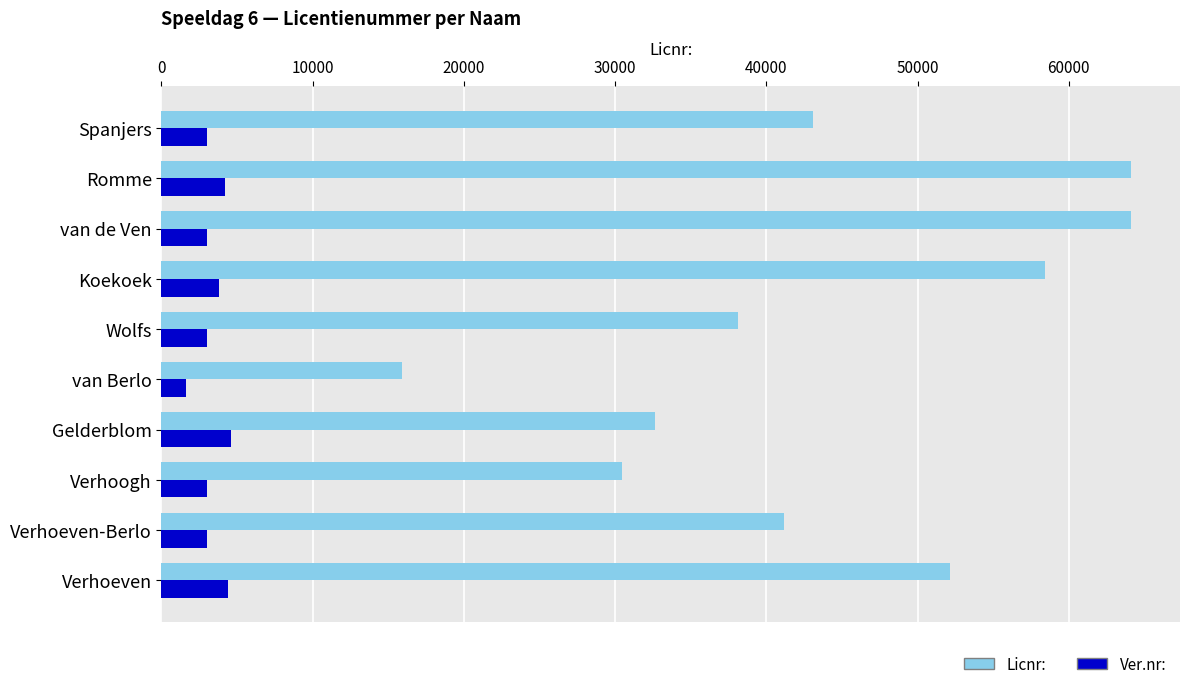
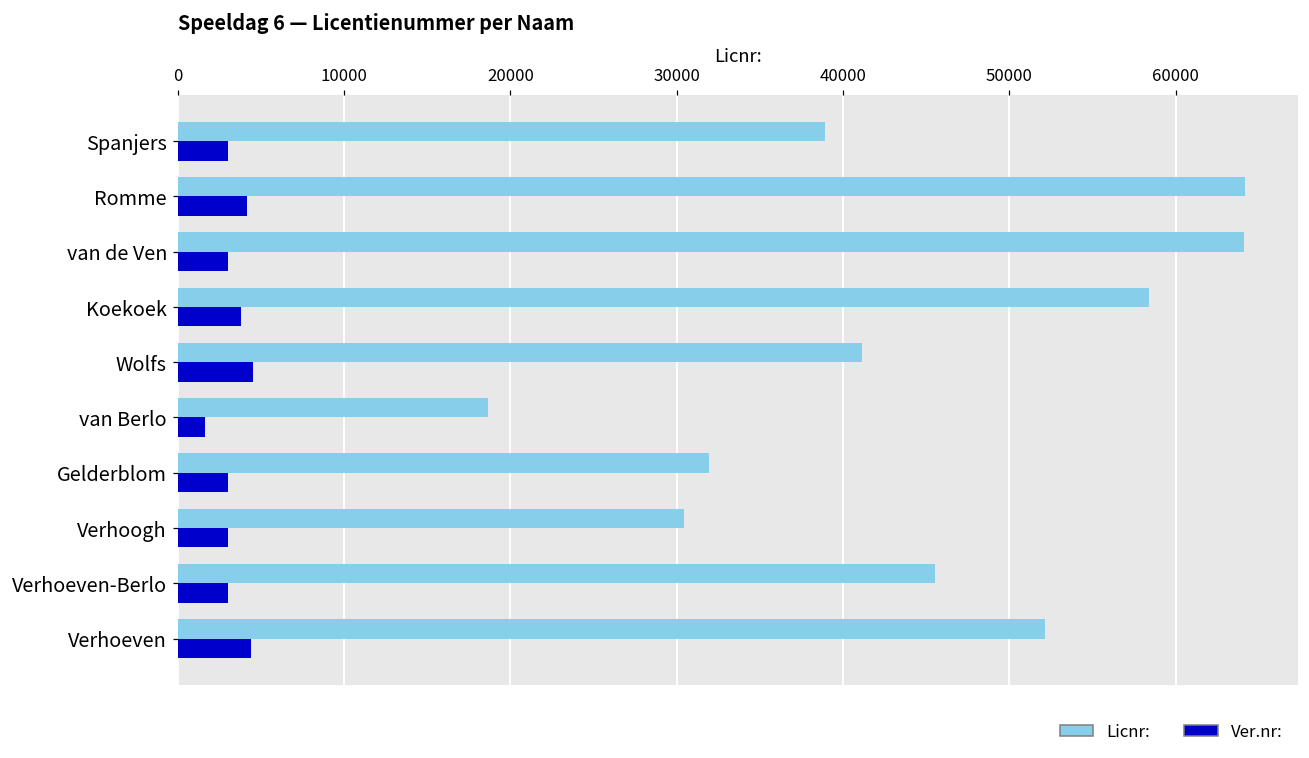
Licnr:, Spanjers: 43100 -> 38900
Licnr:, Wolfs: 38100 -> 41200
Ver.nr:, Wolfs: 3000 -> 4500
Licnr:, van Berlo: 15900 -> 18700
Licnr:, Gelderblom: 32600 -> 32000
Ver.nr:, Gelderblom: 4600 -> 3000
Licnr:, Verhoeven-Berlo: 41200 -> 45500
